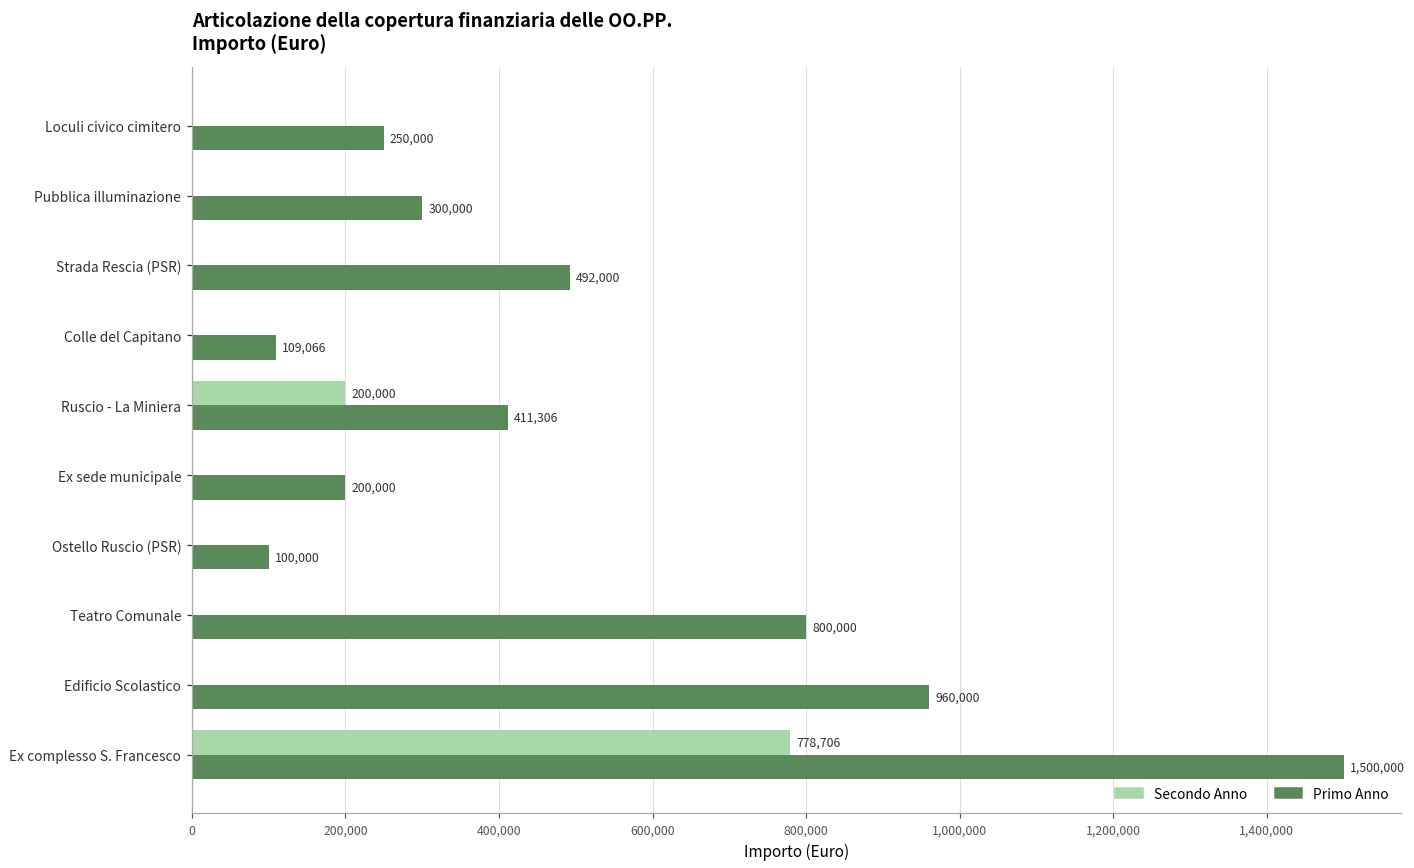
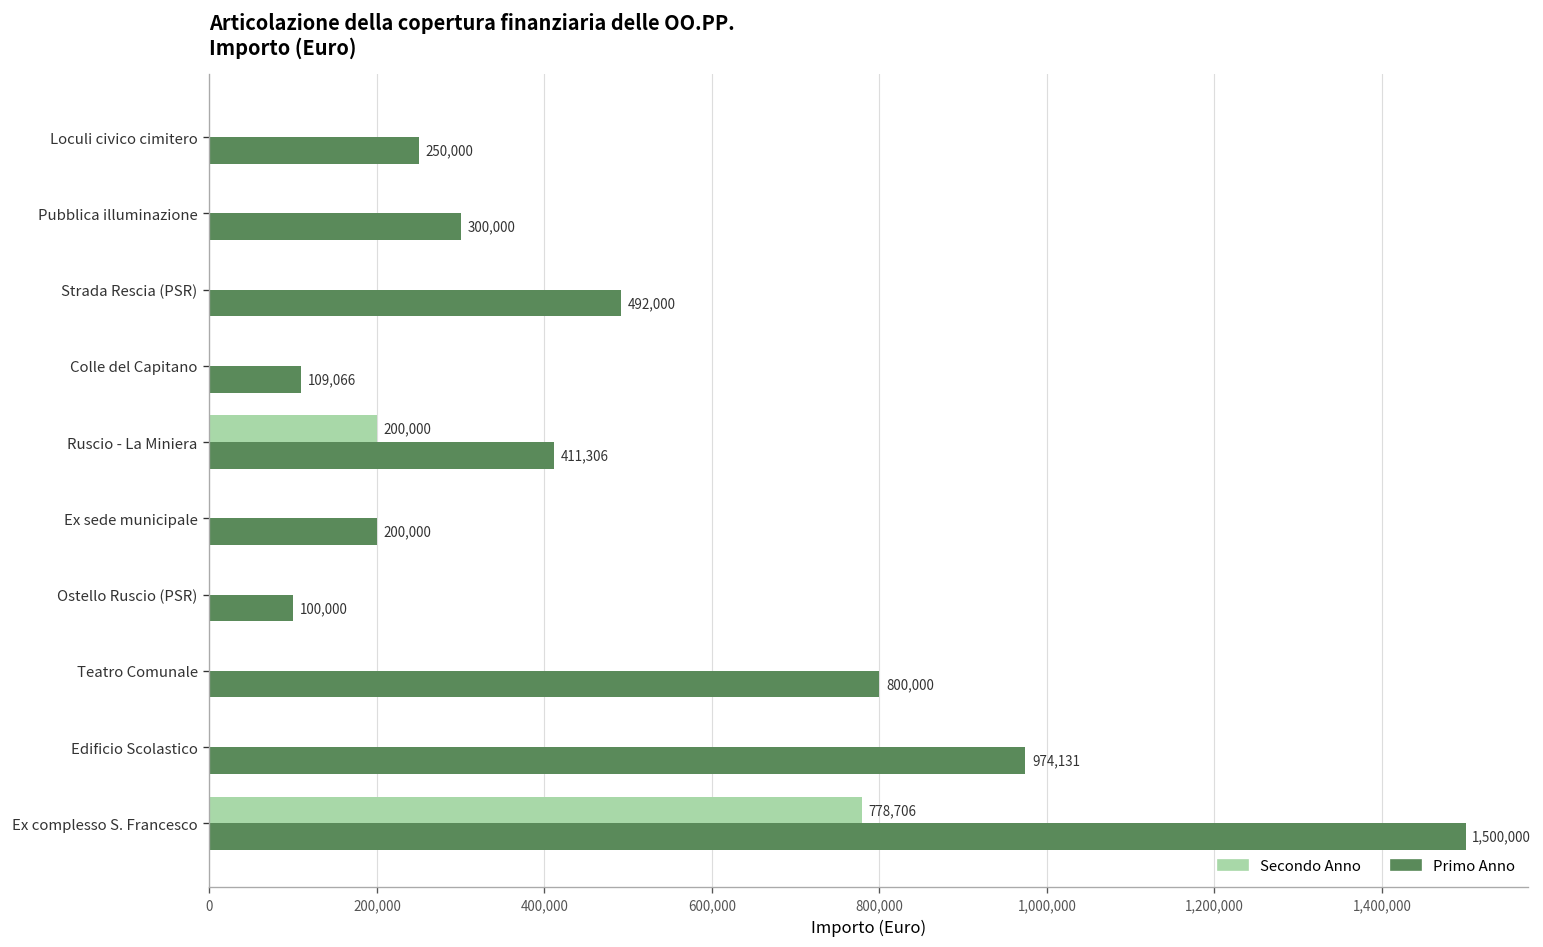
Primo Anno, Edificio Scolastico: 960,000 -> 974,131
